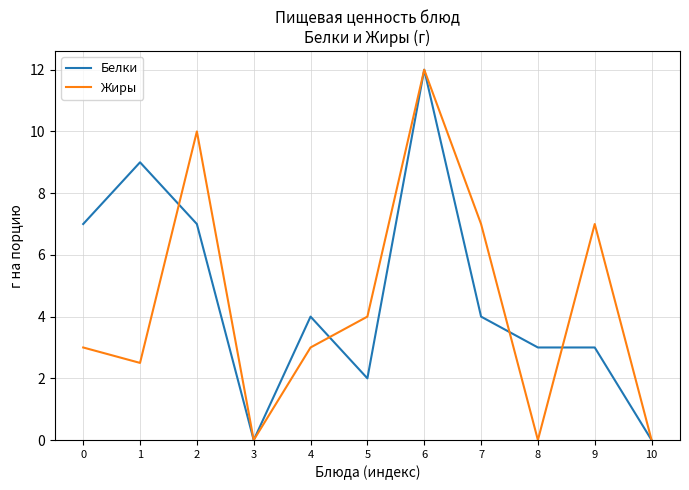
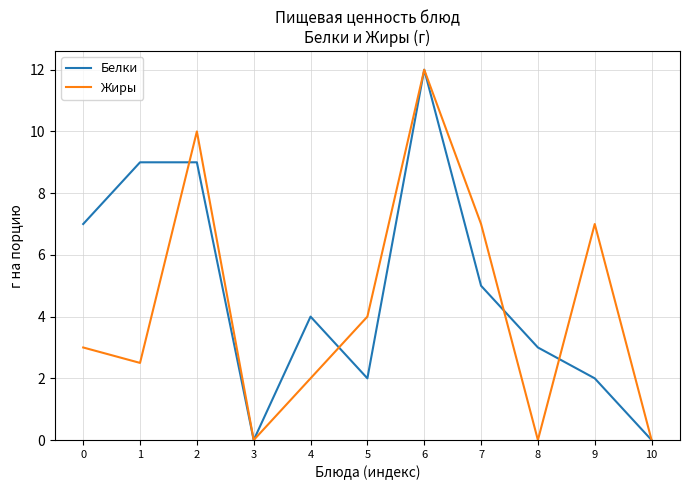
Белки, 2: 7 -> 9
Жиры, 4: 3 -> 2
Белки, 7: 4 -> 5
Белки, 9: 3 -> 2
